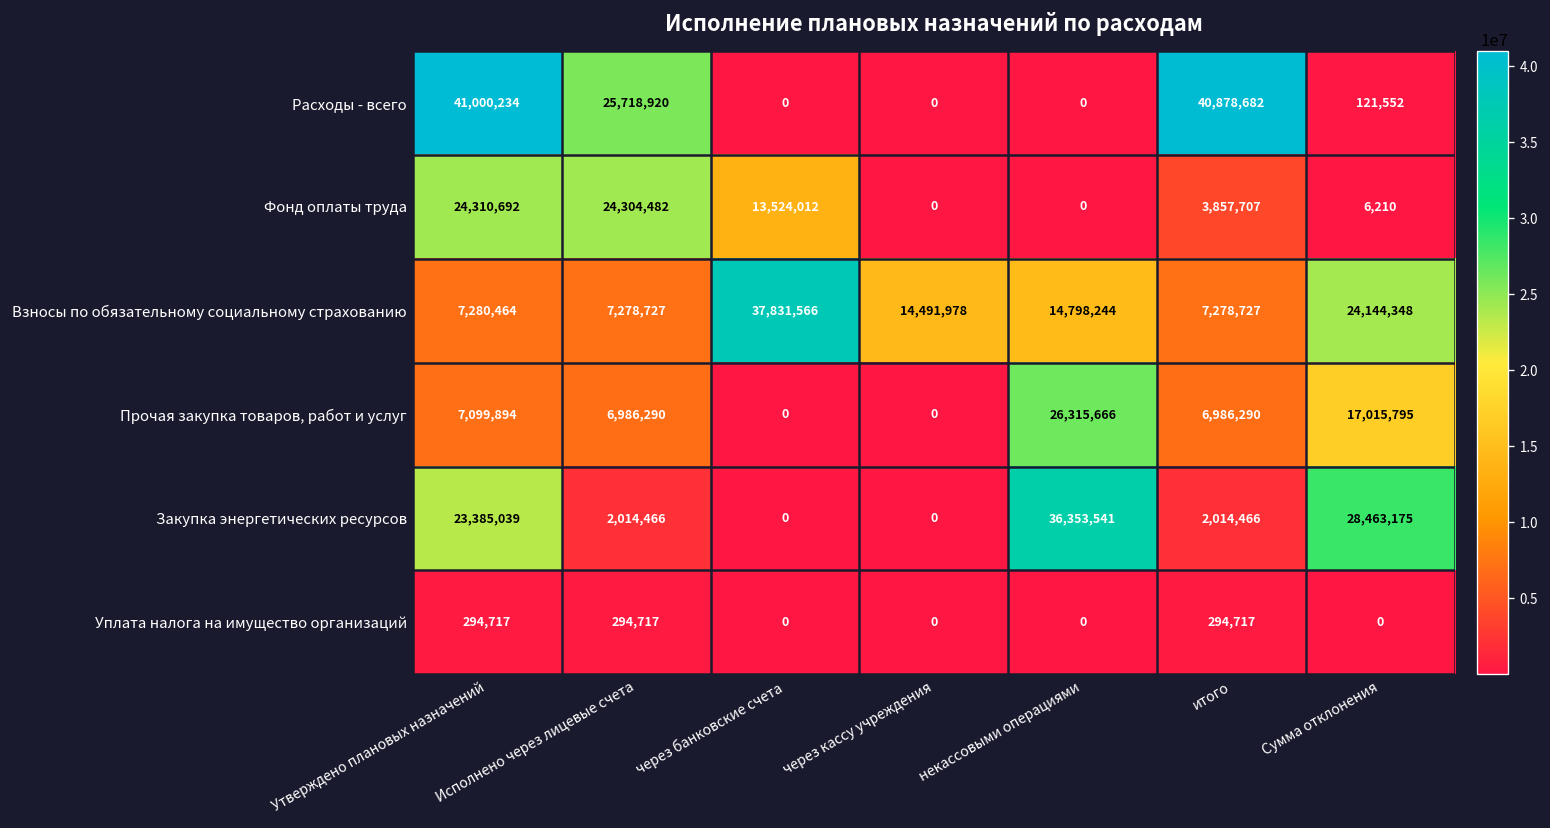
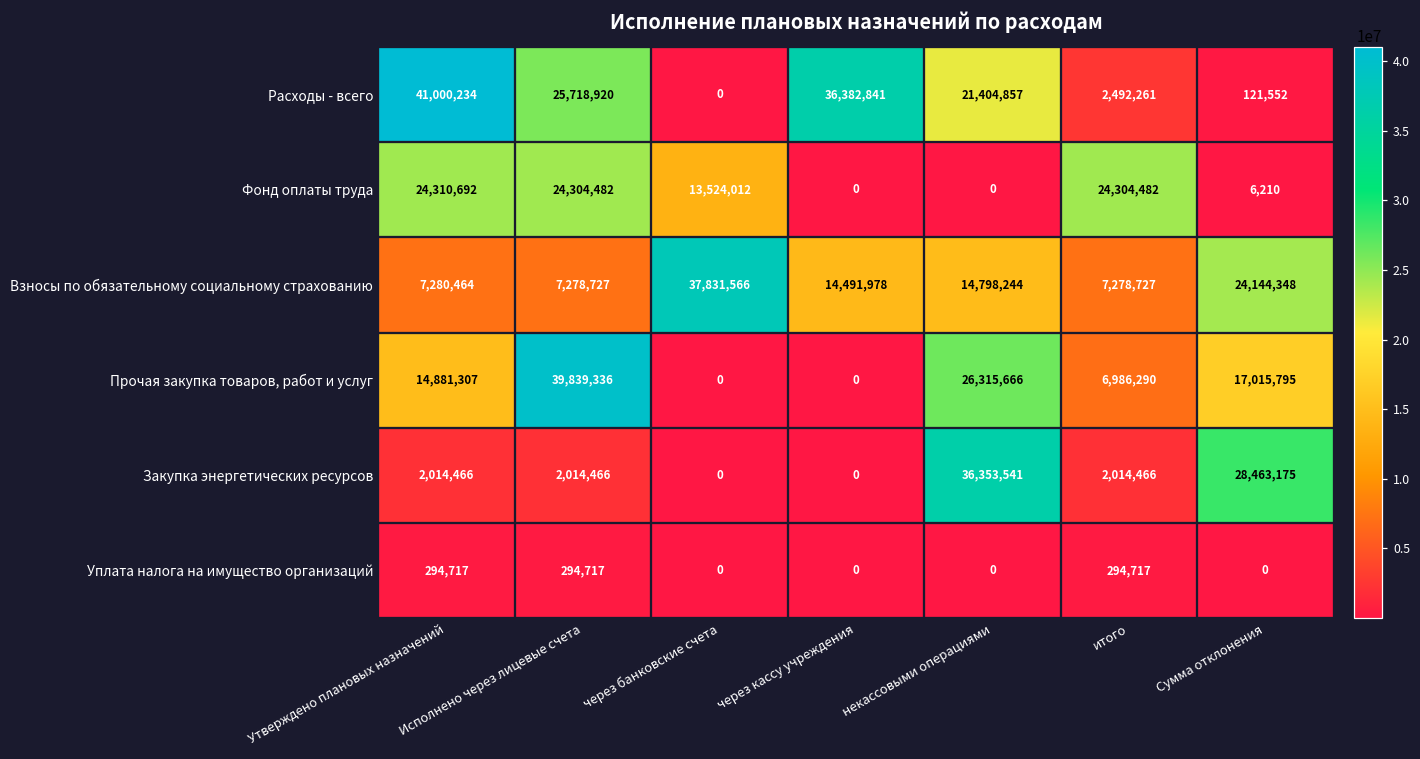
Расходы - всего, через кассу учреждения: 0 -> 36,382,841
Расходы - всего, некассовыми операциями: 0 -> 21,404,857
Расходы - всего, итого: 40,878,682 -> 2,492,261
Фонд оплаты труда, итого: 3,857,707 -> 24,304,482
Прочая закупка товаров, работ и услуг, Утверждено плановых назначений: 7,099,894 -> 14,881,307
Прочая закупка товаров, работ и услуг, Исполнено через лицевые счета: 6,986,290 -> 39,839,336
Закупка энергетических ресурсов, Утверждено плановых назначений: 23,385,039 -> 2,014,466
